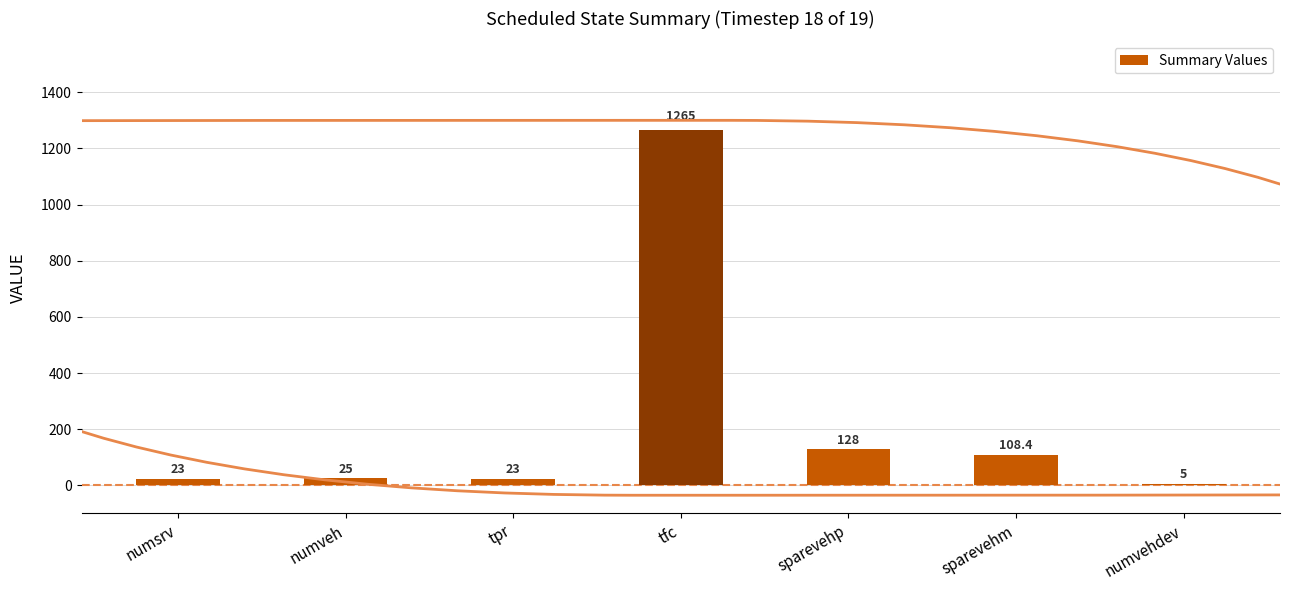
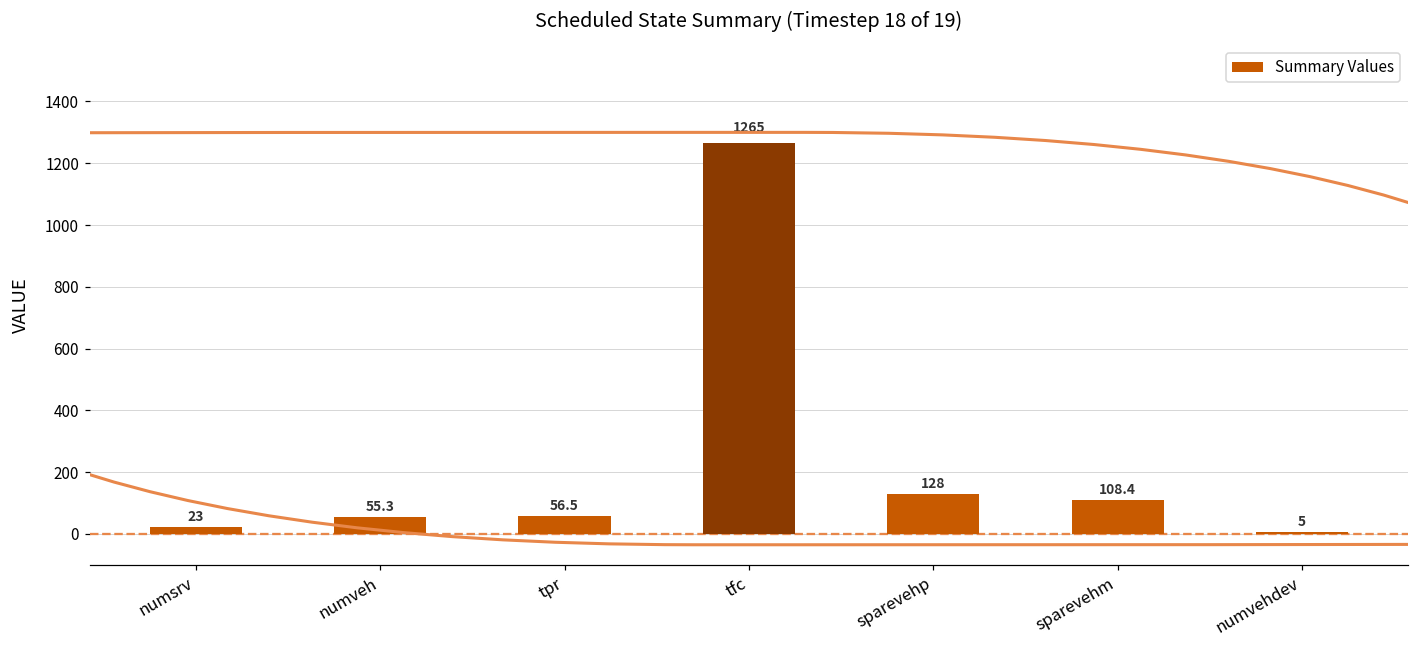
numveh: 25 -> 55.3
tpr: 23 -> 56.5
